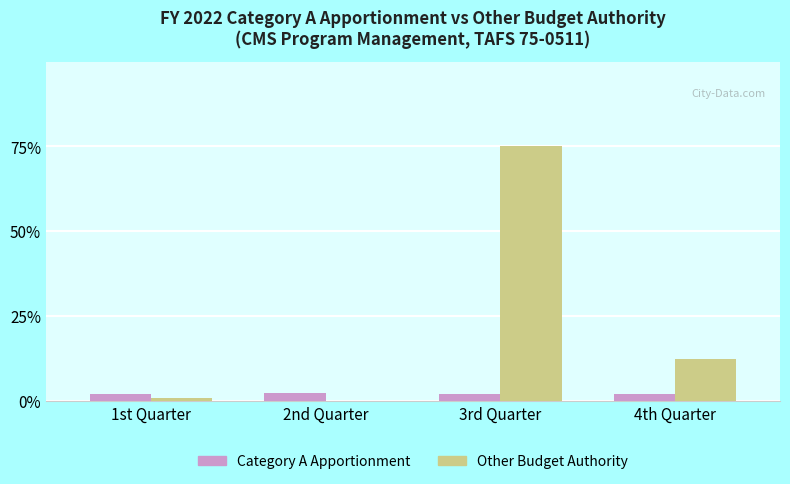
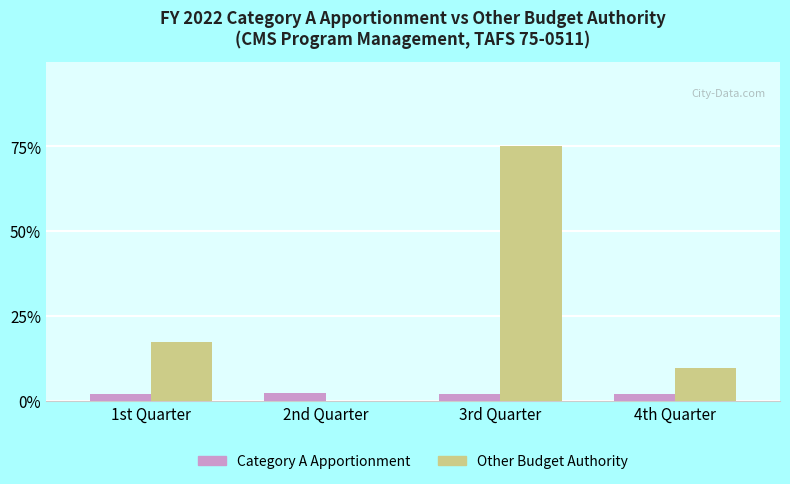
Other Budget Authority, 1st Quarter: 1% -> 18%
Other Budget Authority, 4th Quarter: 12% -> 10%
